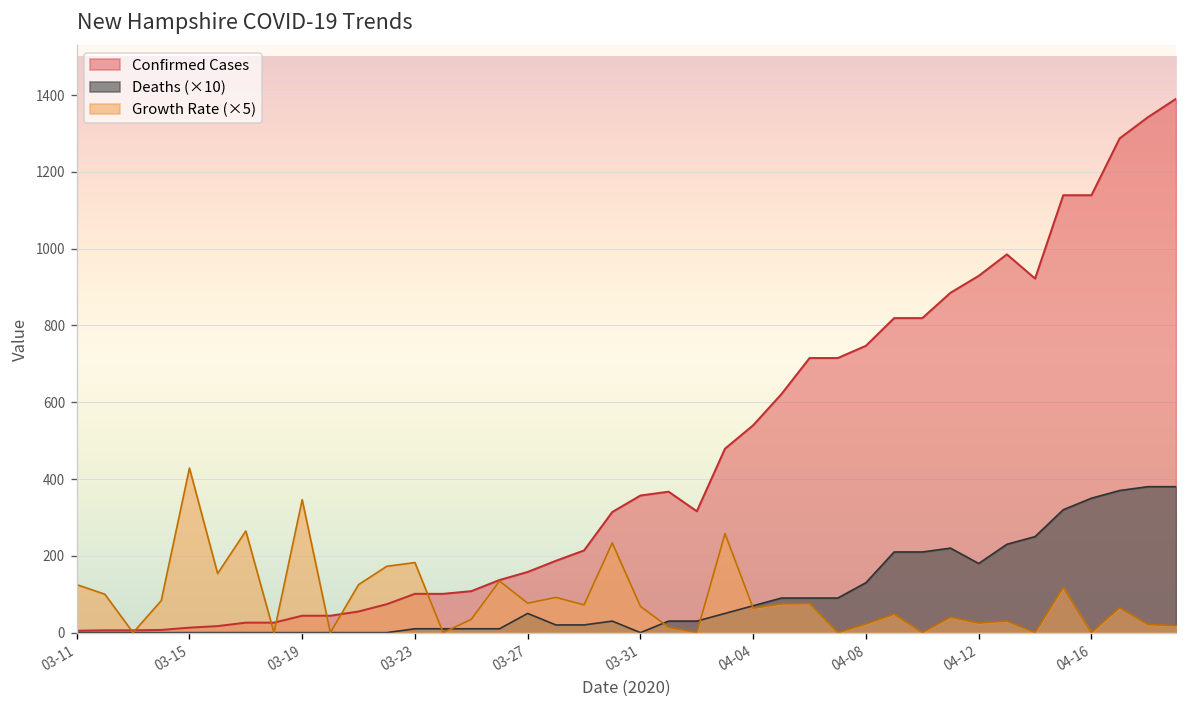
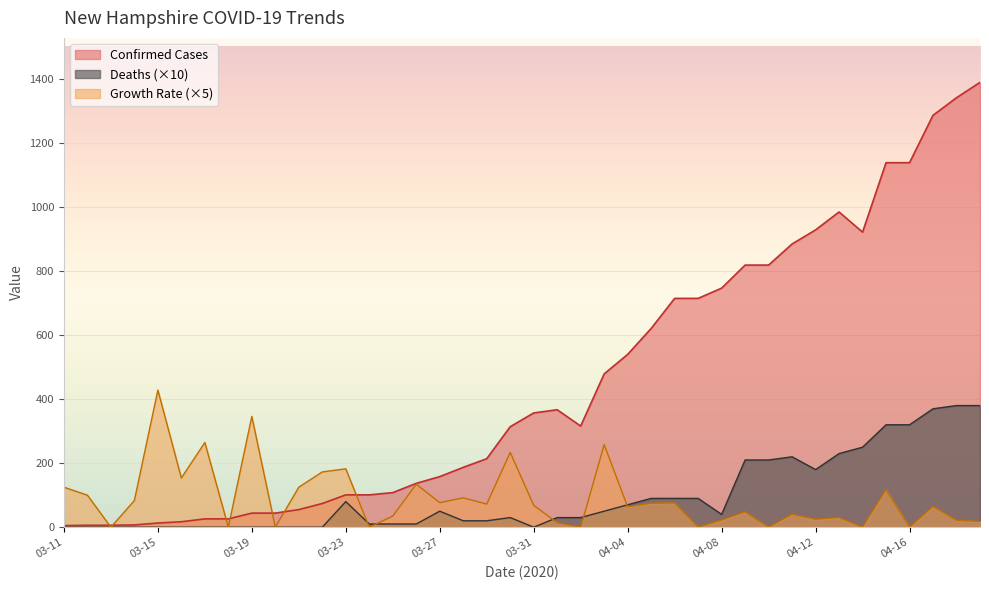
Deaths (×10), 03-23: 10 -> 80
Deaths (×10), 04-08: 130 -> 40
Deaths (×10), 04-16: 350 -> 320
